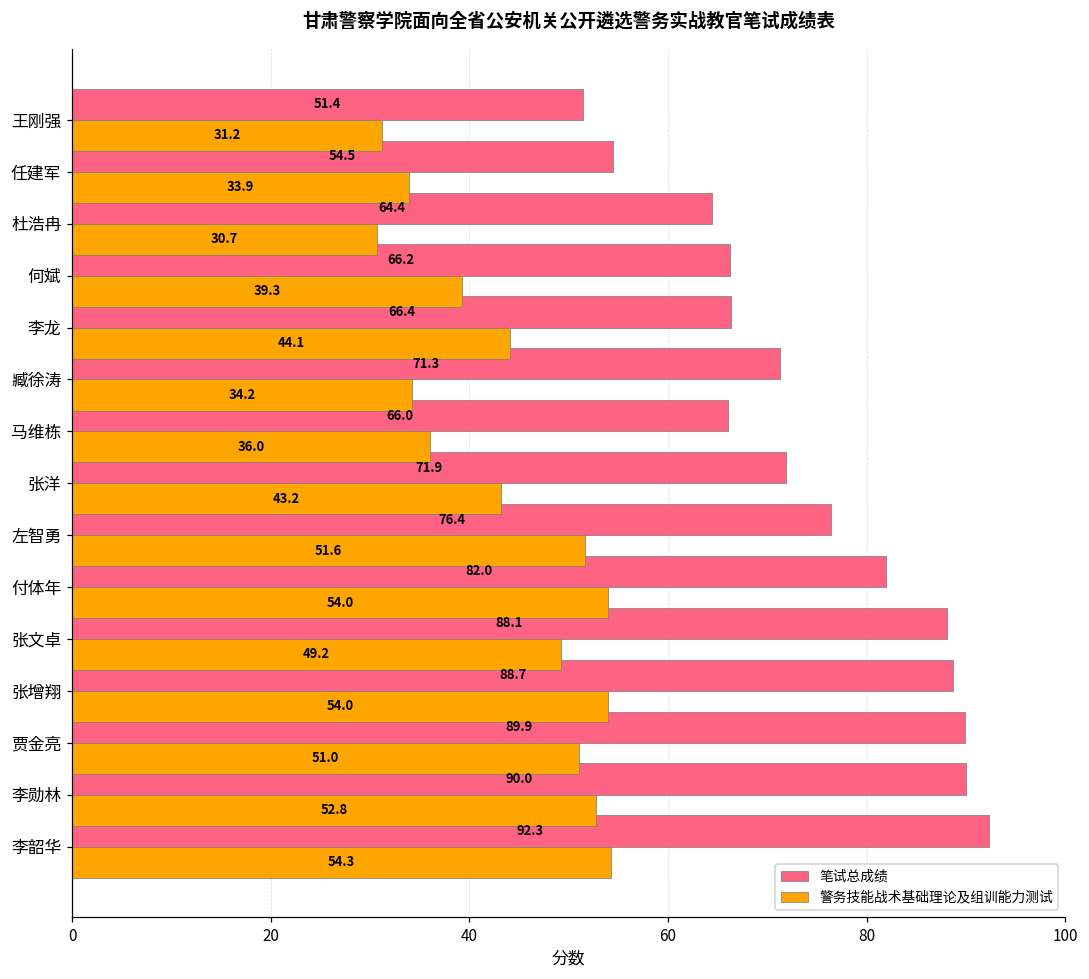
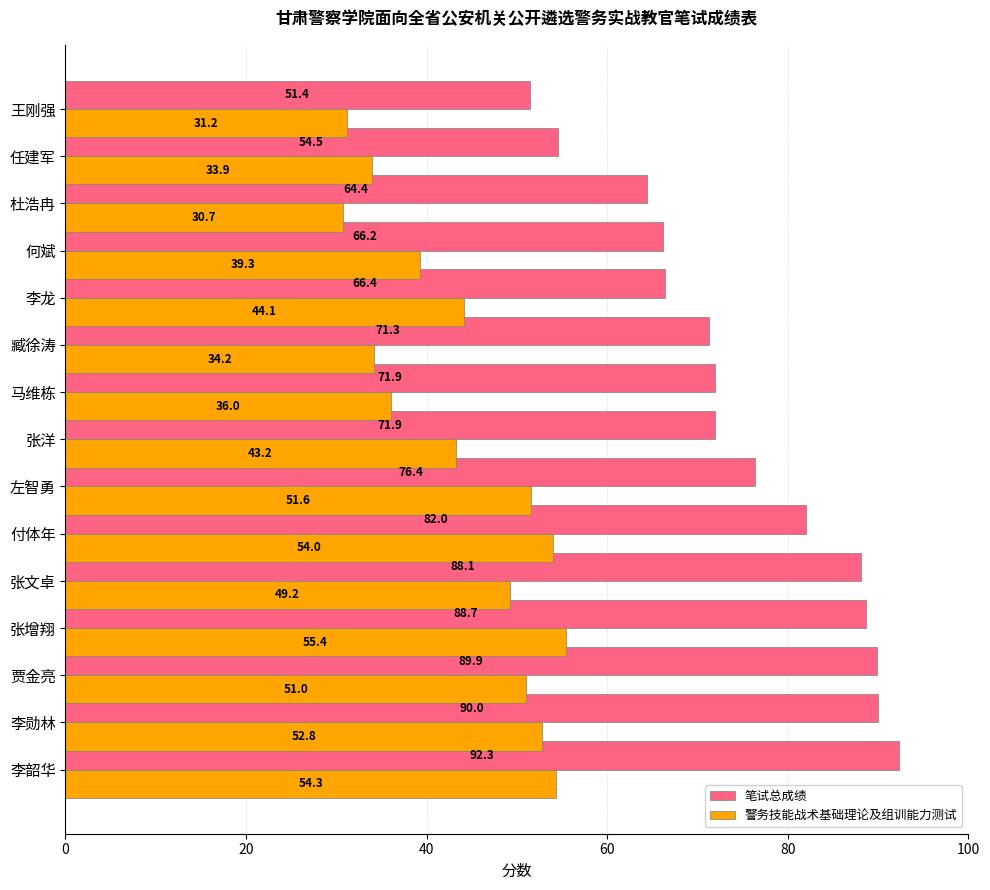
笔试总成绩, 马维栋: 66.0 -> 71.9
警务技能战术基础理论及组训能力测试, 张增翔: 54.0 -> 55.4
